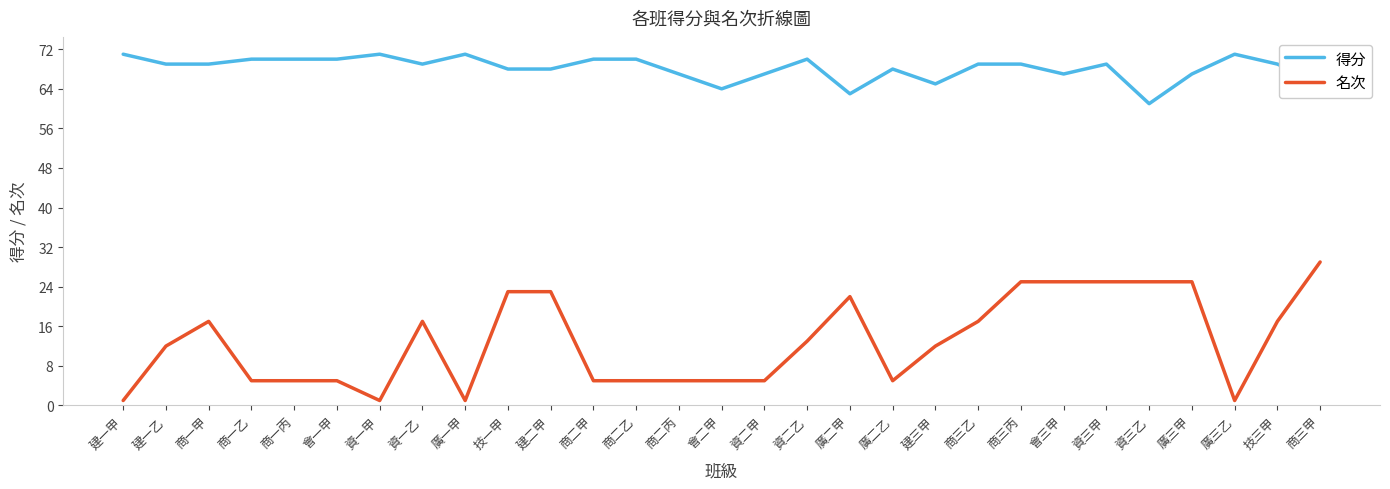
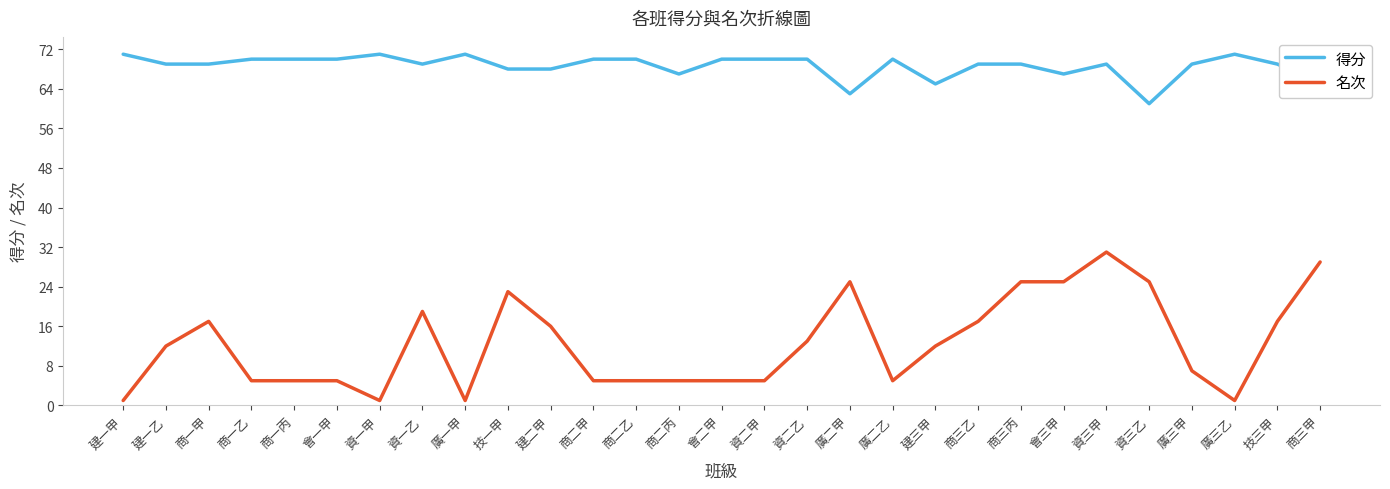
名次, 資一乙: 17 -> 19
名次, 建二甲: 23 -> 16
得分, 會二甲: 64 -> 70
得分, 資二甲: 67 -> 70
名次, 廣二甲: 22 -> 25
得分, 廣二乙: 68 -> 70
名次, 資三甲: 25 -> 31
得分, 廣三甲: 67 -> 69
名次, 廣三甲: 25 -> 7
